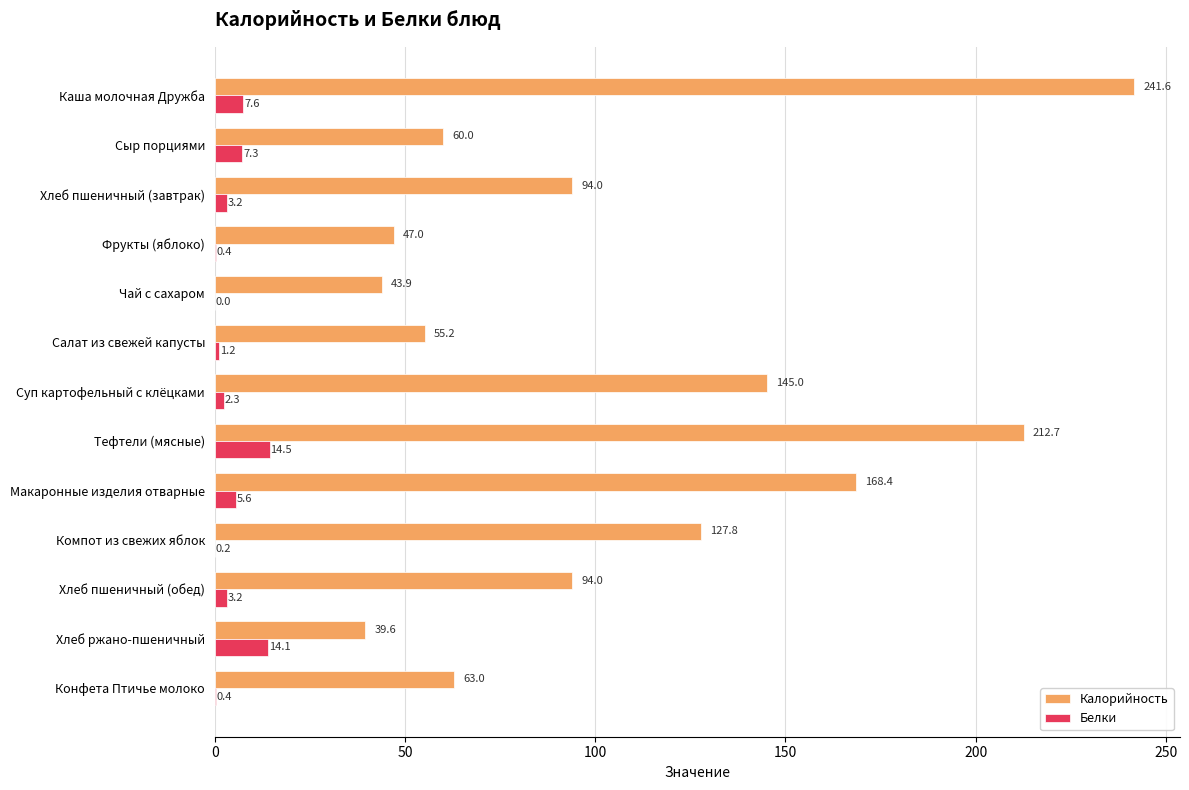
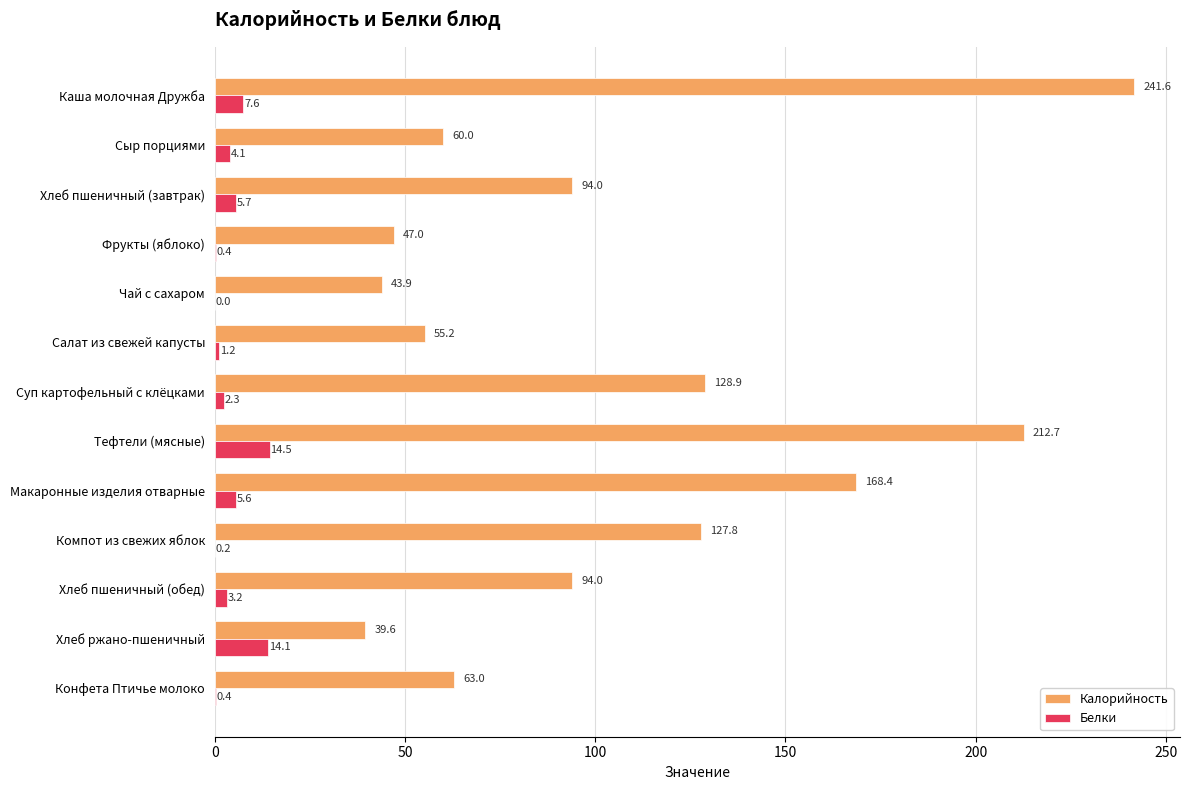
Белки, Сыр порциями: 7.3 -> 4.1
Белки, Хлеб пшеничный (завтрак): 3.2 -> 5.7
Калорийность, Суп картофельный с клёцками: 145.0 -> 128.9
